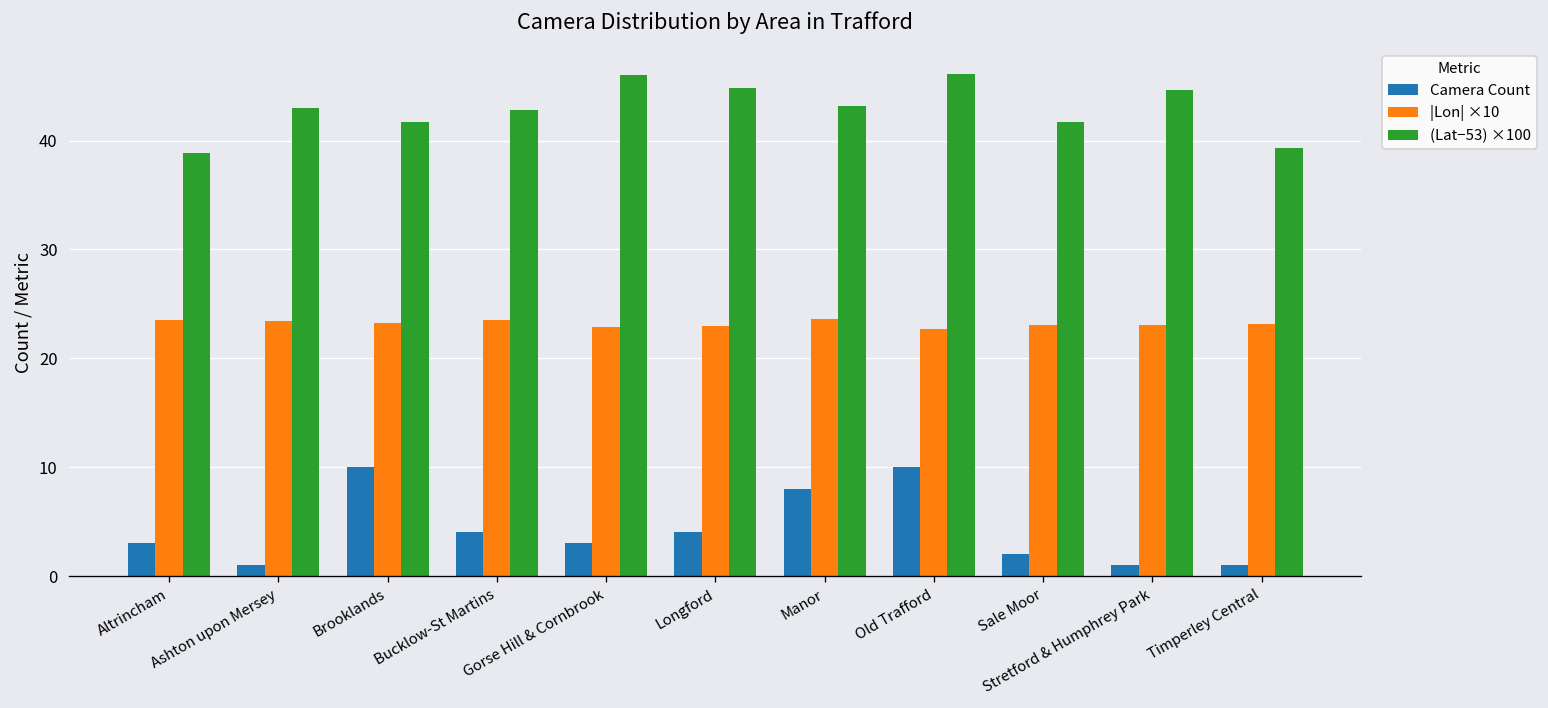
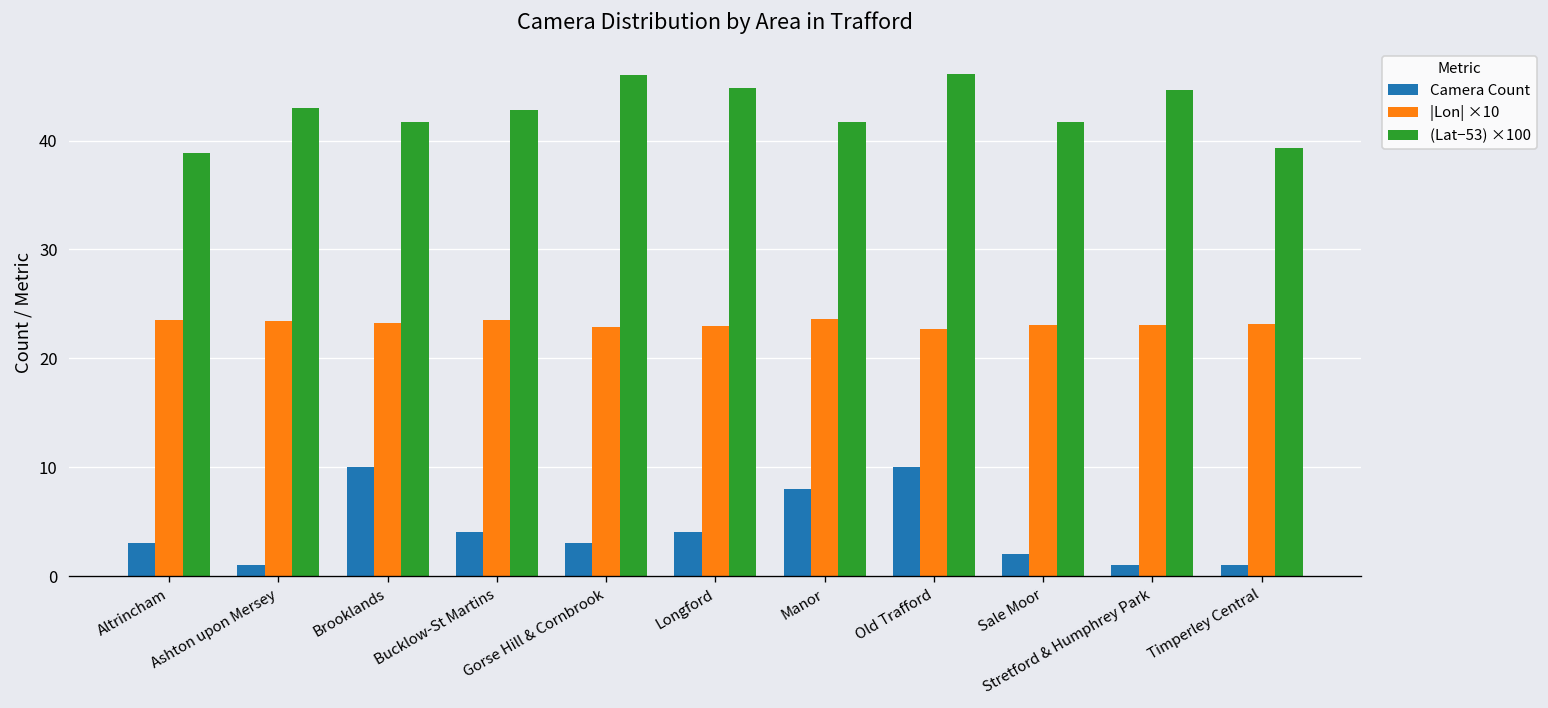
(Lat−53) ×100, Manor: 43 -> 42
